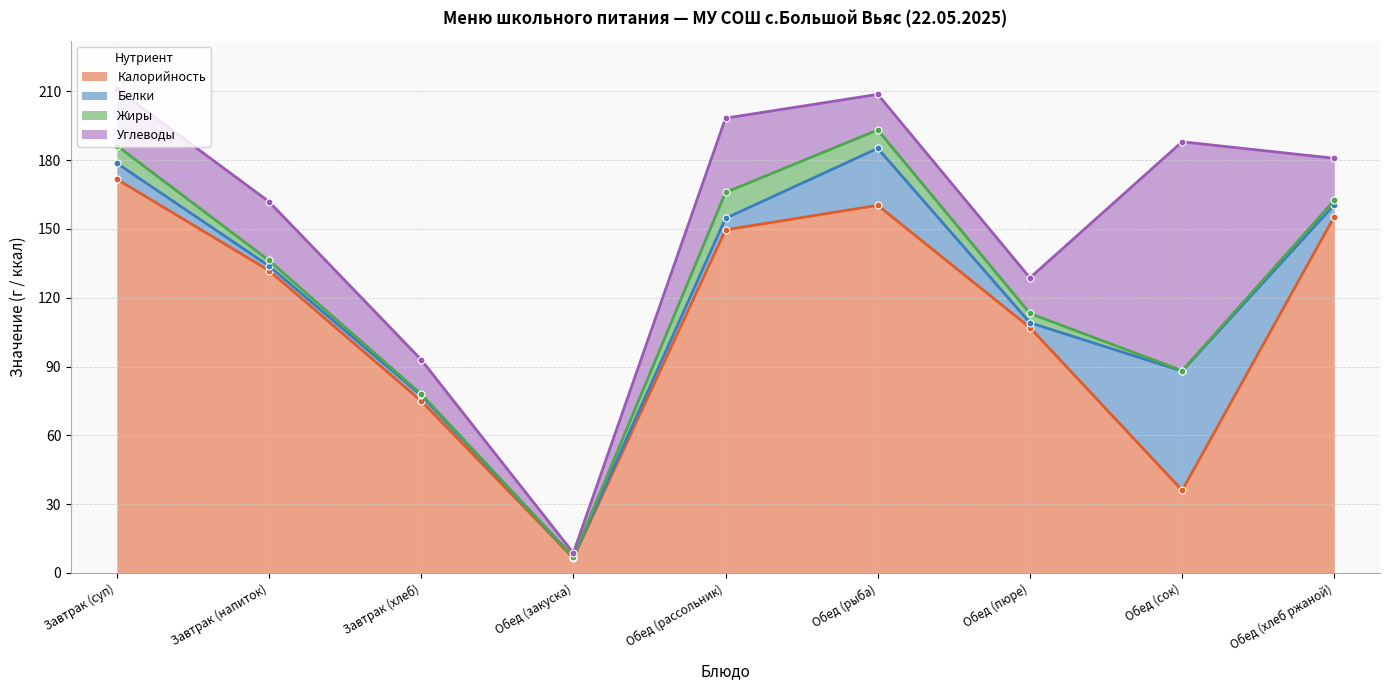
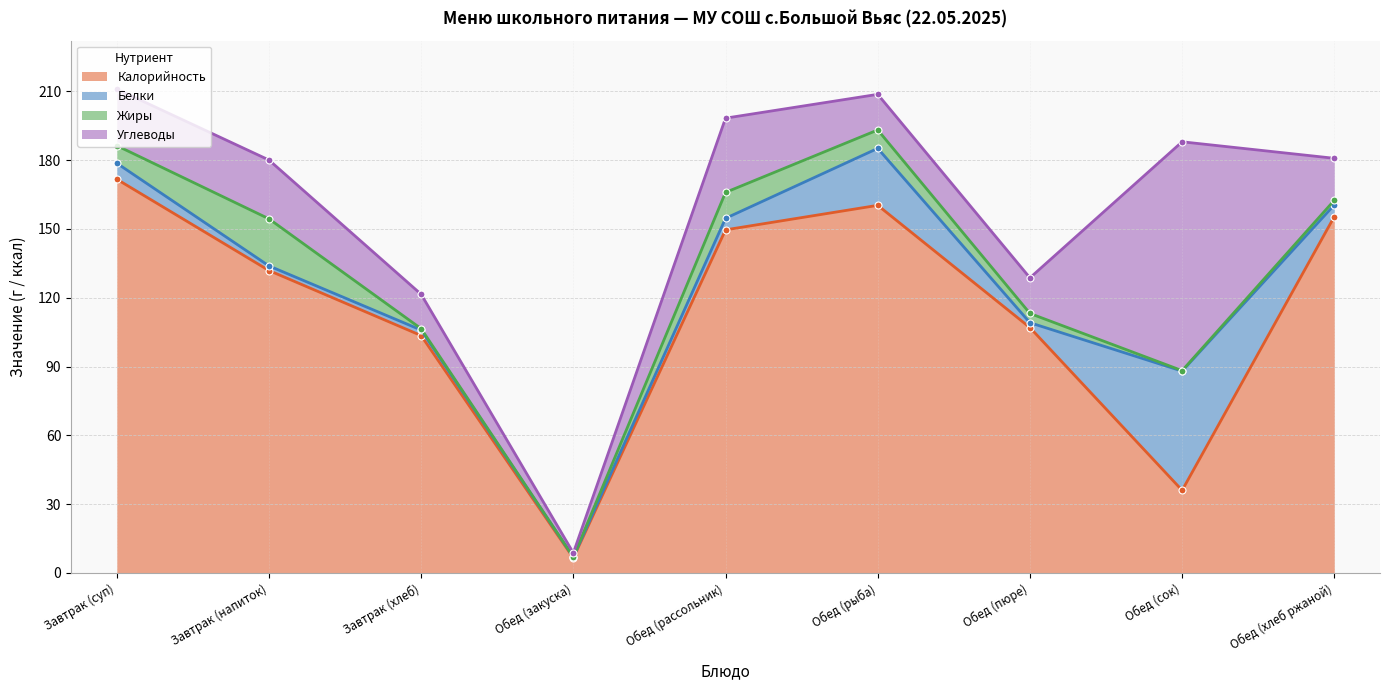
Жиры, Завтрак (напиток): 2 -> 21
Калорийность, Завтрак (хлеб): 75 -> 104
